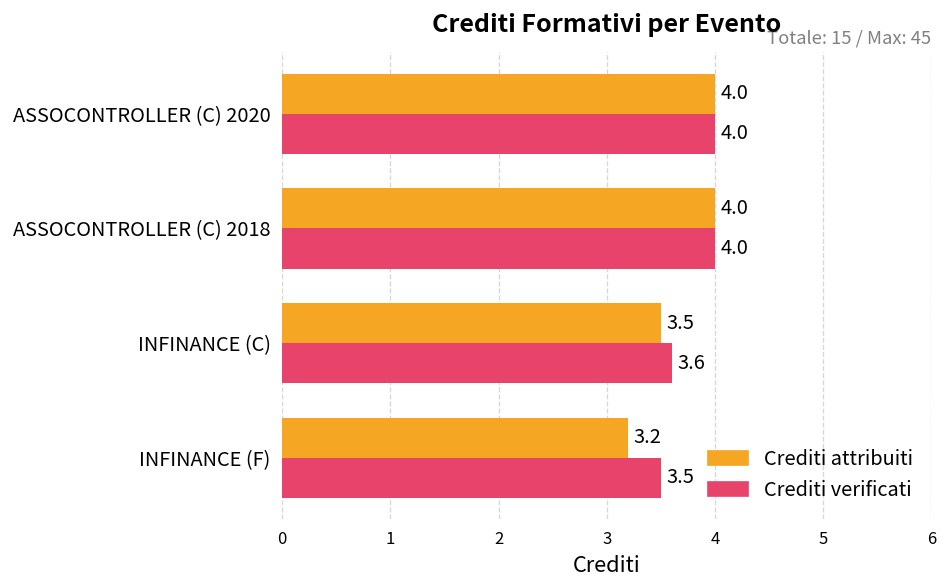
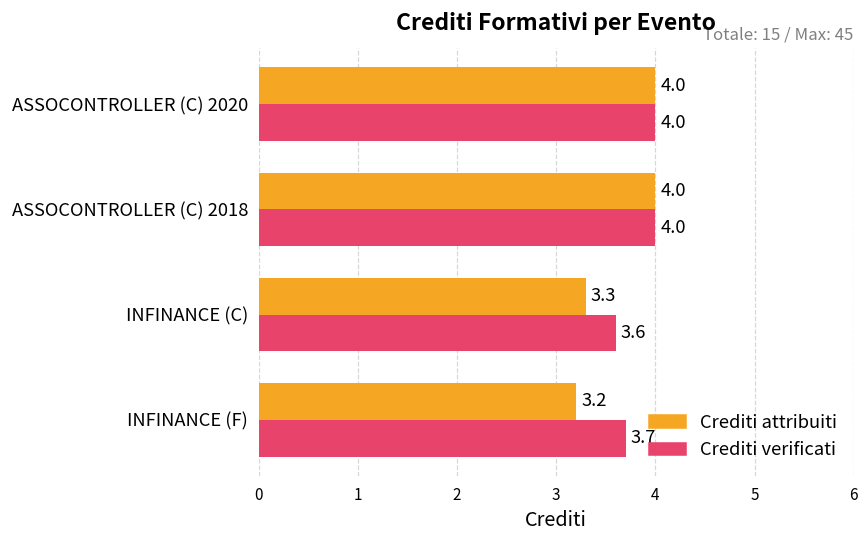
Crediti attribuiti, INFINANCE (C): 3.5 -> 3.3
Crediti verificati, INFINANCE (F): 3.5 -> 3.7
